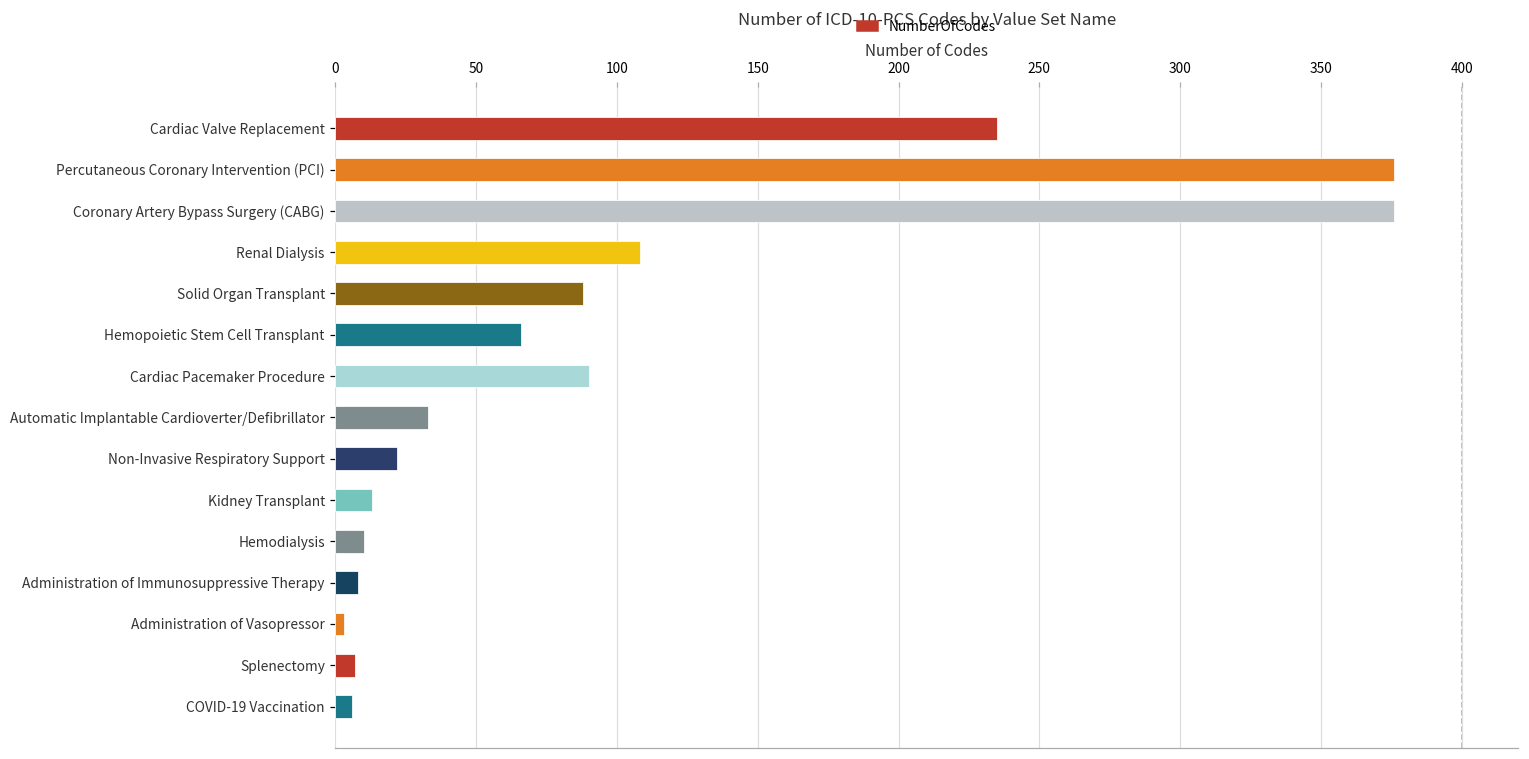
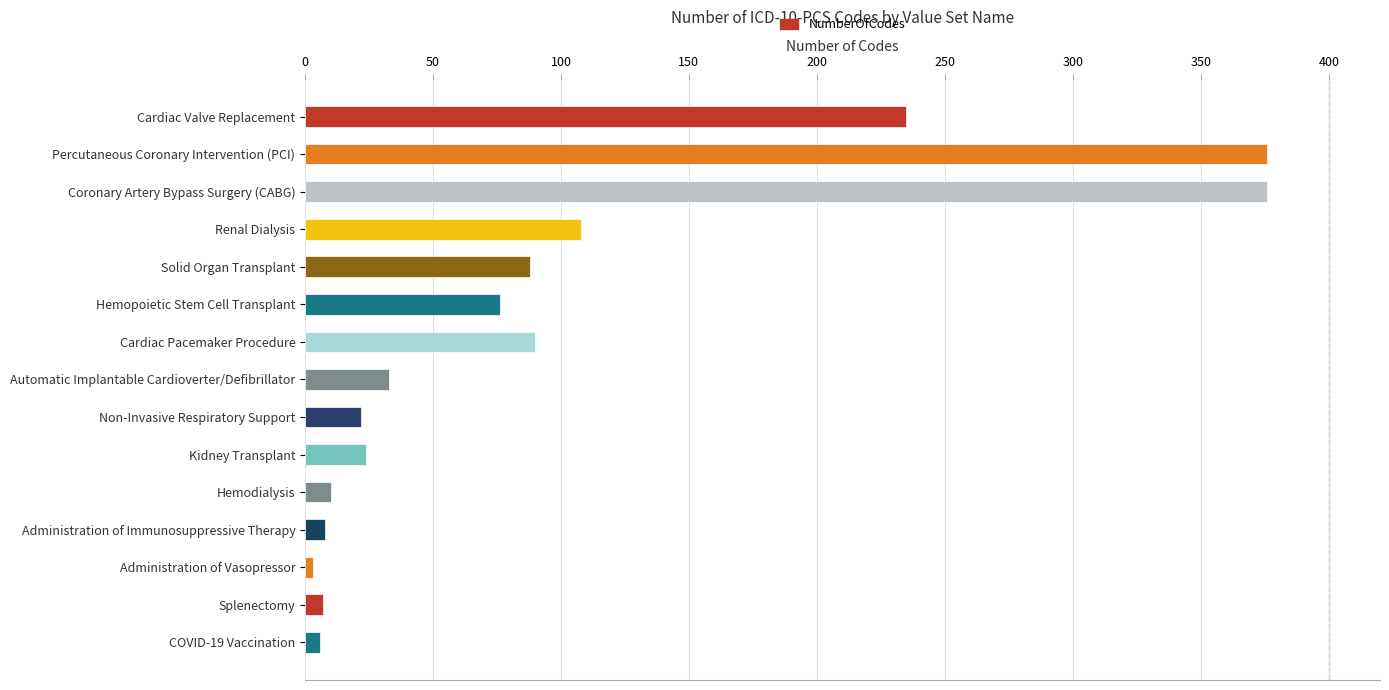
Hemopoietic Stem Cell Transplant: 66 -> 76
Kidney Transplant: 13 -> 24
